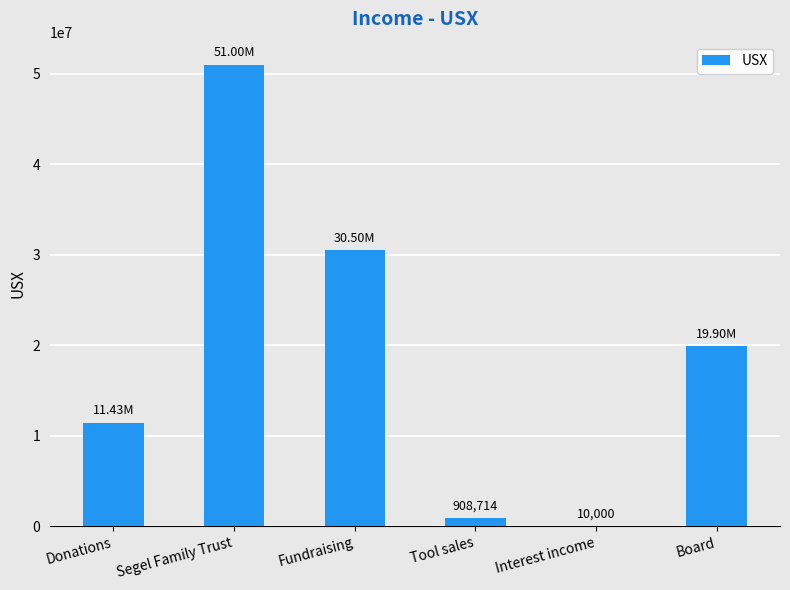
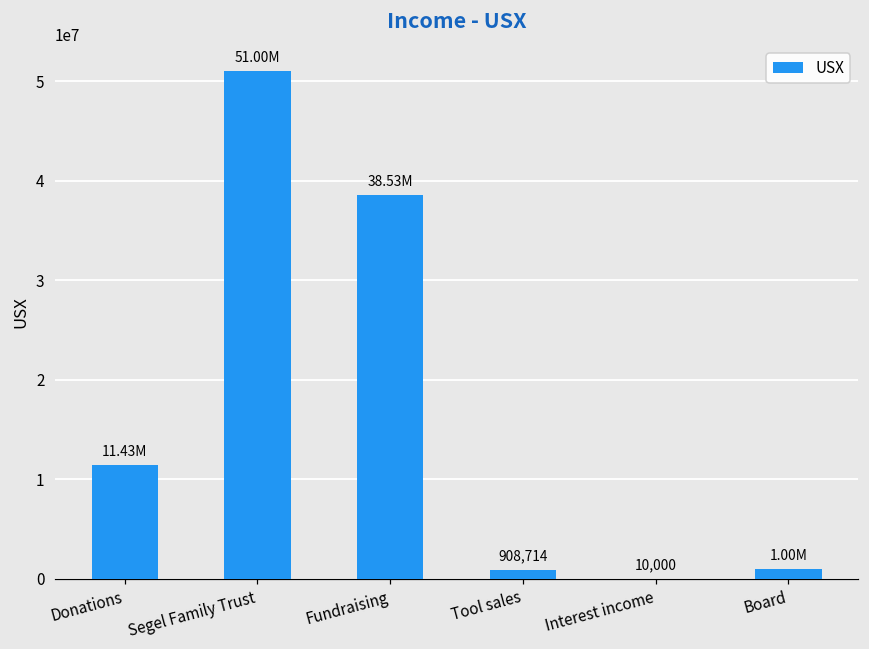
Fundraising: 30.50M -> 38.53M
Board: 19.90M -> 1.00M
